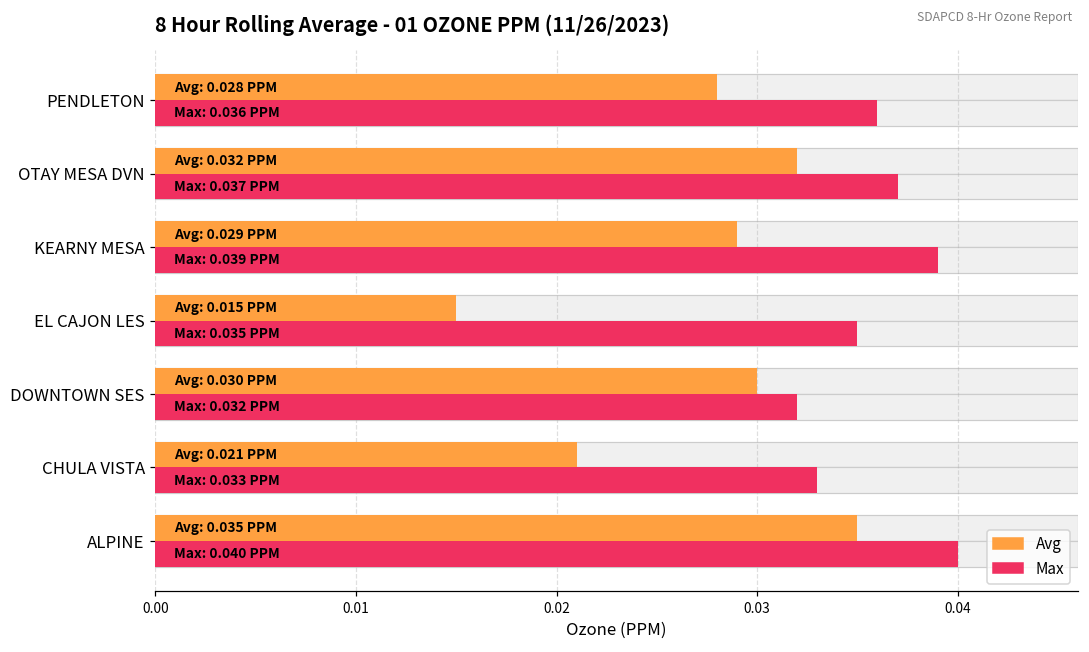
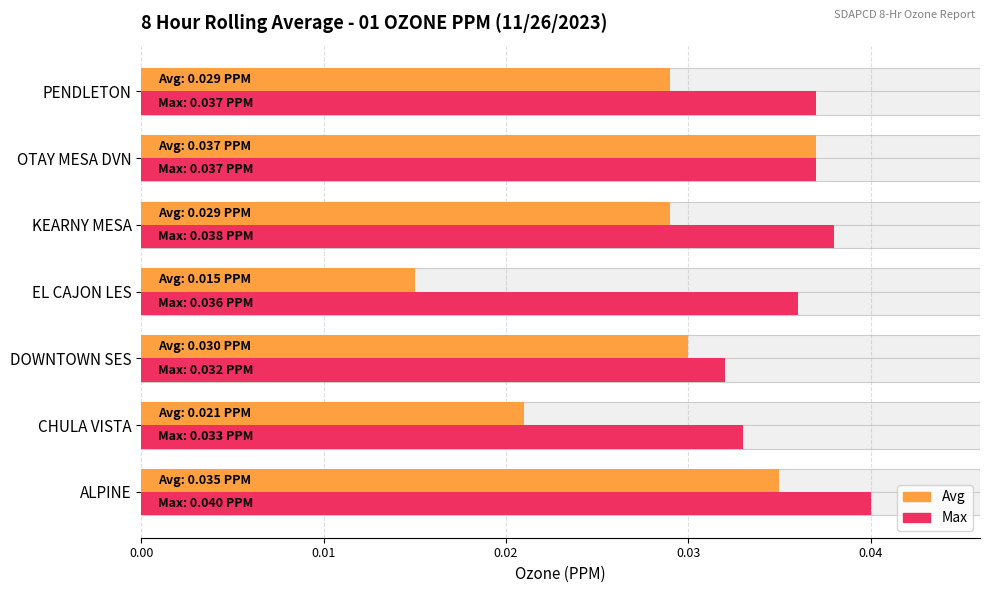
Avg, PENDLETON: 0.028 -> 0.029
Max, PENDLETON: 0.036 -> 0.037
Avg, OTAY MESA DVN: 0.032 -> 0.037
Max, KEARNY MESA: 0.039 -> 0.038
Max, EL CAJON LES: 0.035 -> 0.036
